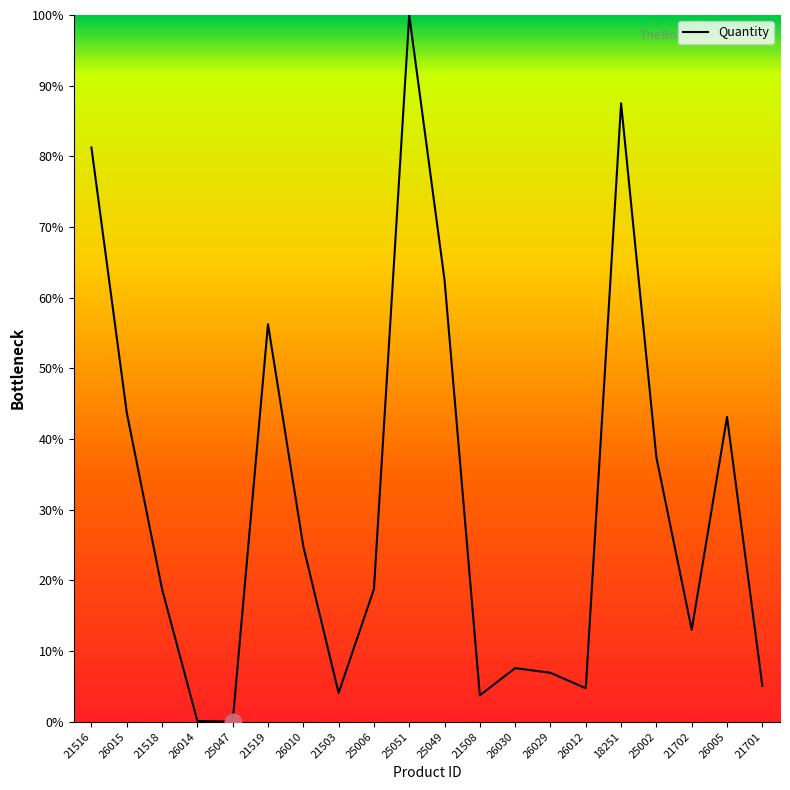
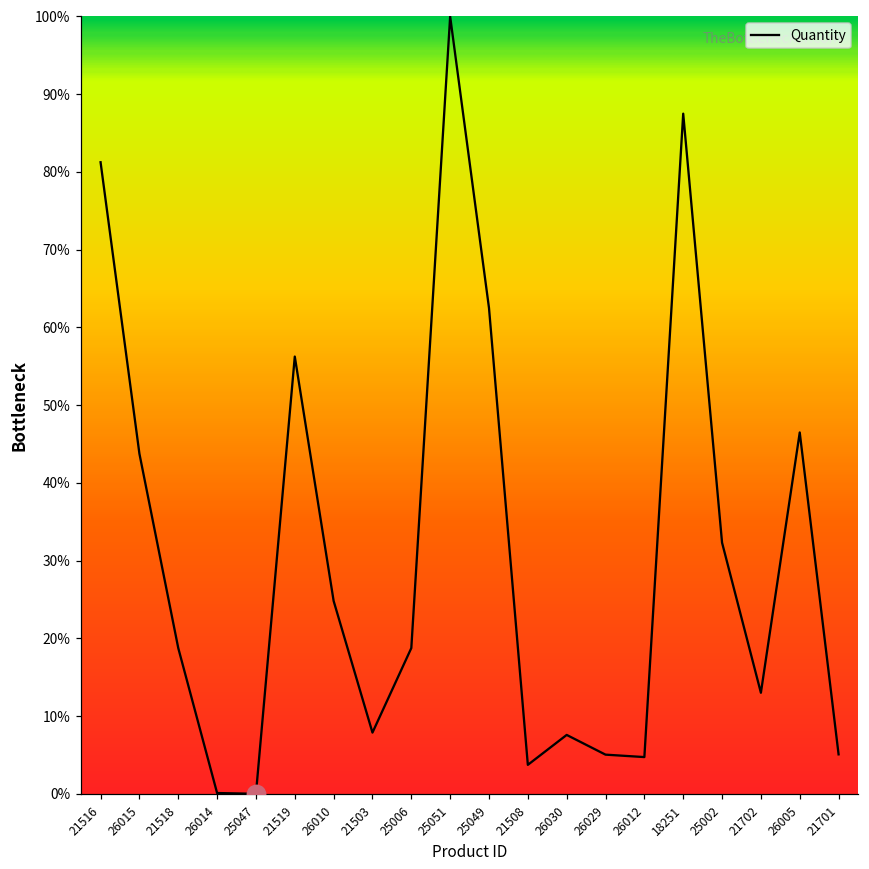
Quantity, 21503: 4% -> 8%
Quantity, 26029: 7% -> 5%
Quantity, 25002: 37% -> 32%
Quantity, 26005: 43% -> 46%
